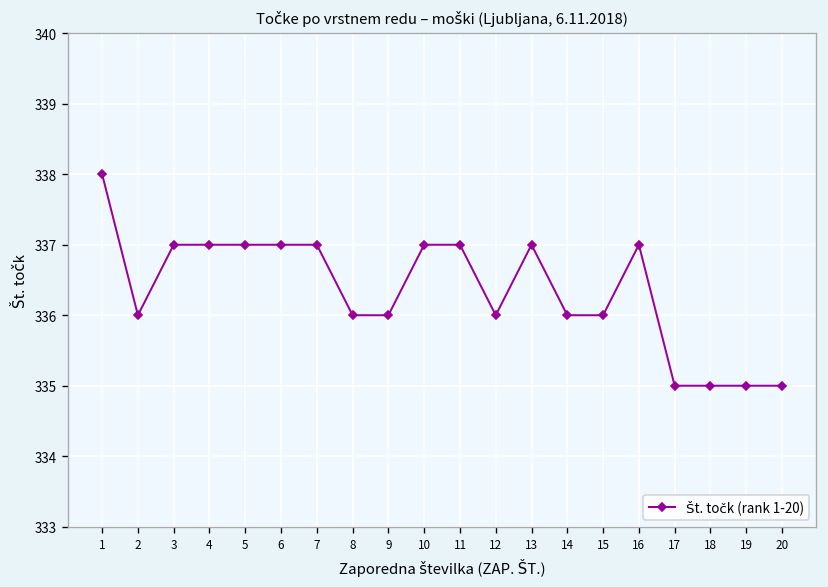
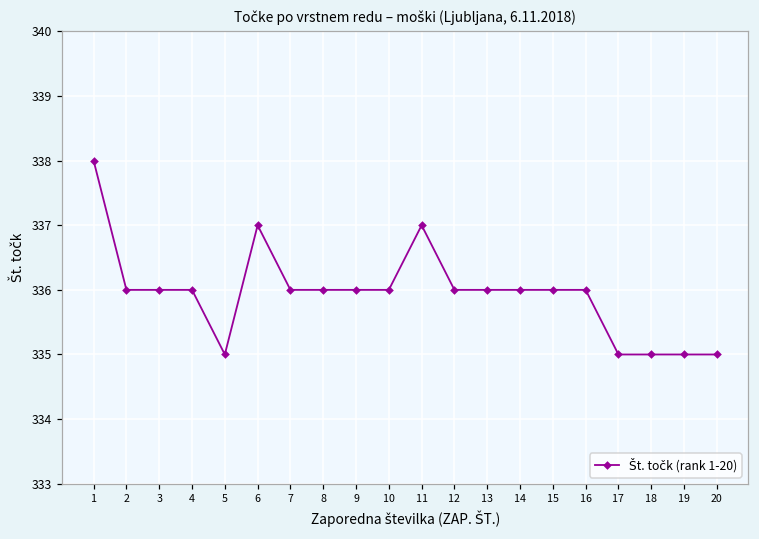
3: 337 -> 336
4: 337 -> 336
5: 337 -> 335
7: 337 -> 336
10: 337 -> 336
13: 337 -> 336
16: 337 -> 336
